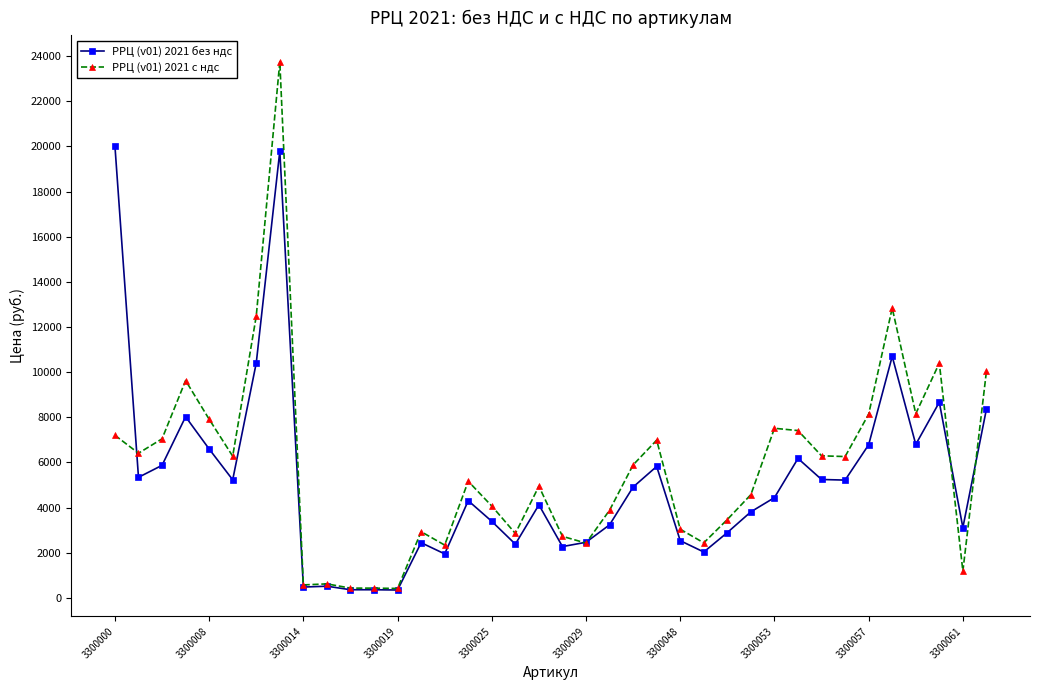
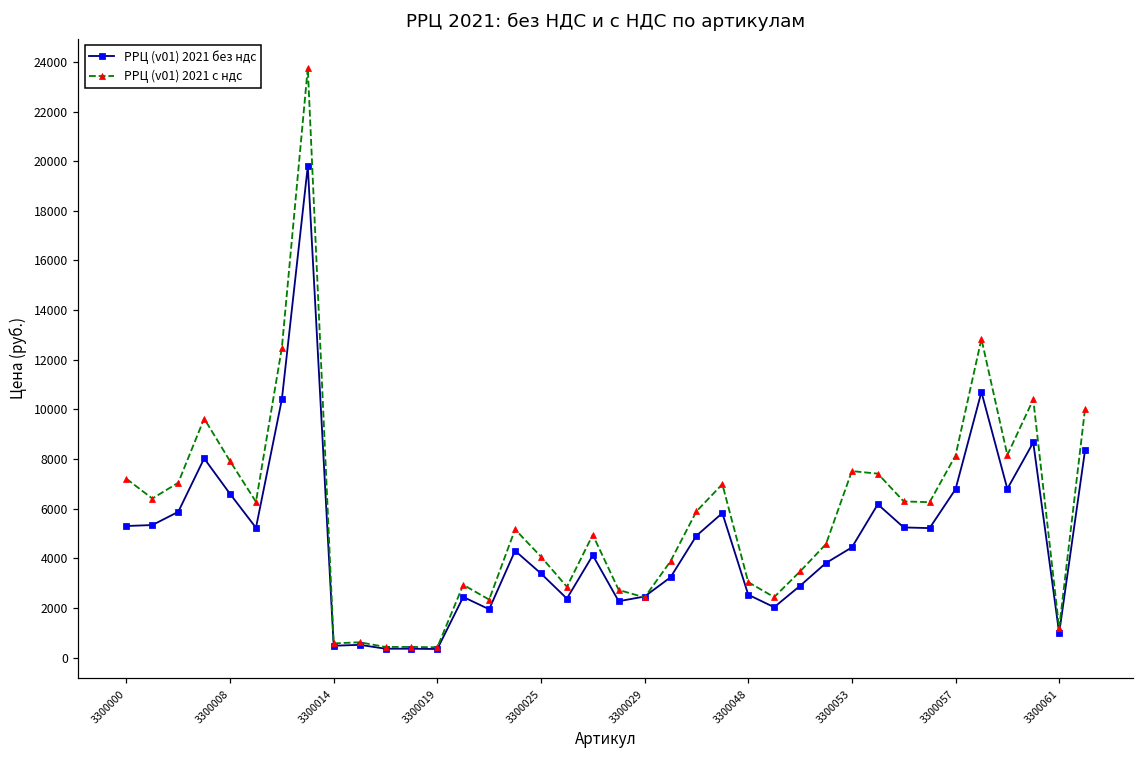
РРЦ (v01) 2021 без ндс, 3300000: 20000 -> 5300
РРЦ (v01) 2021 без ндс, 3300061: 3100 -> 1000
